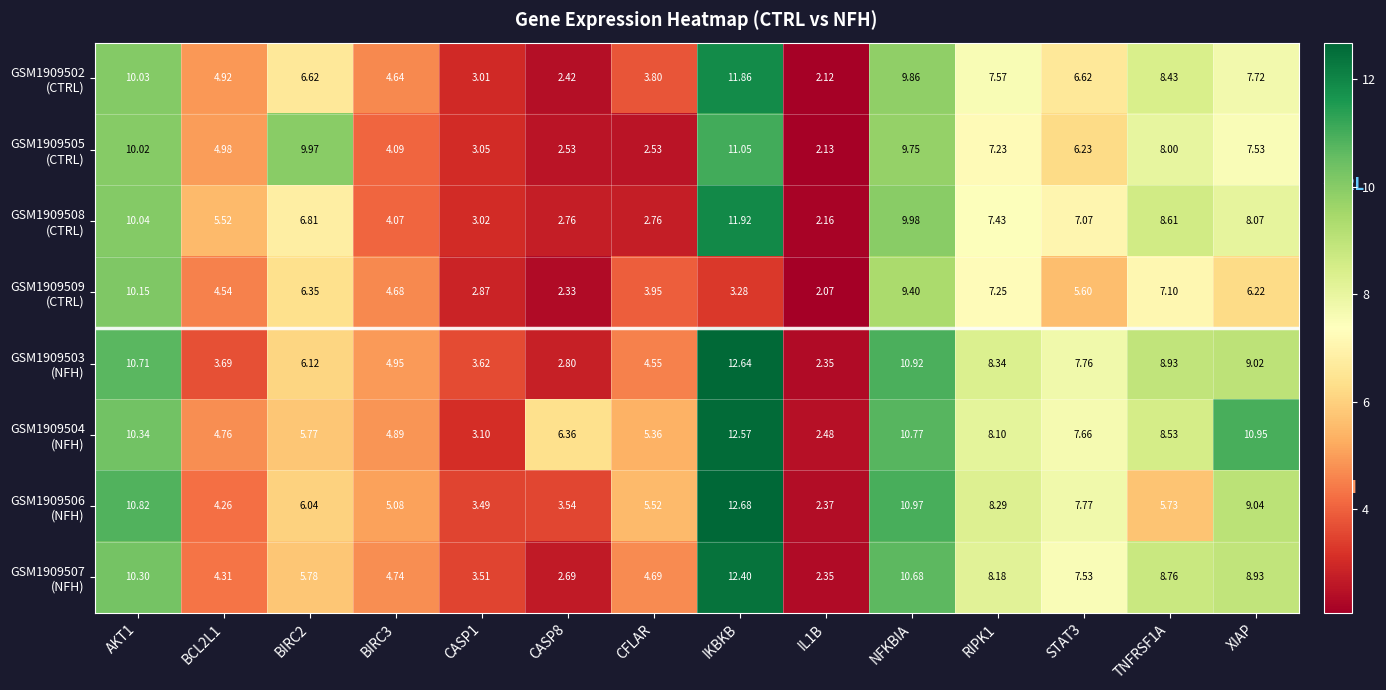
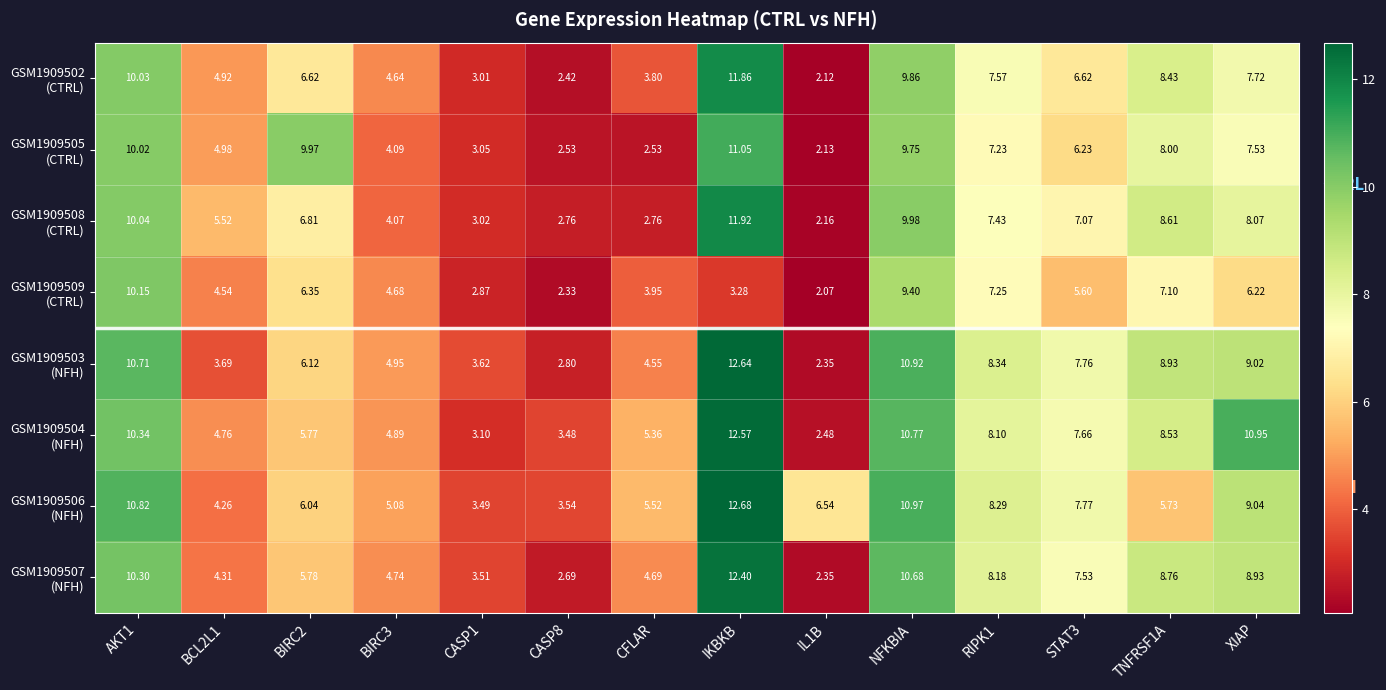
GSM1909504 (NFH), CASP8: 6.36 -> 3.48
GSM1909506 (NFH), IL1B: 2.37 -> 6.54
